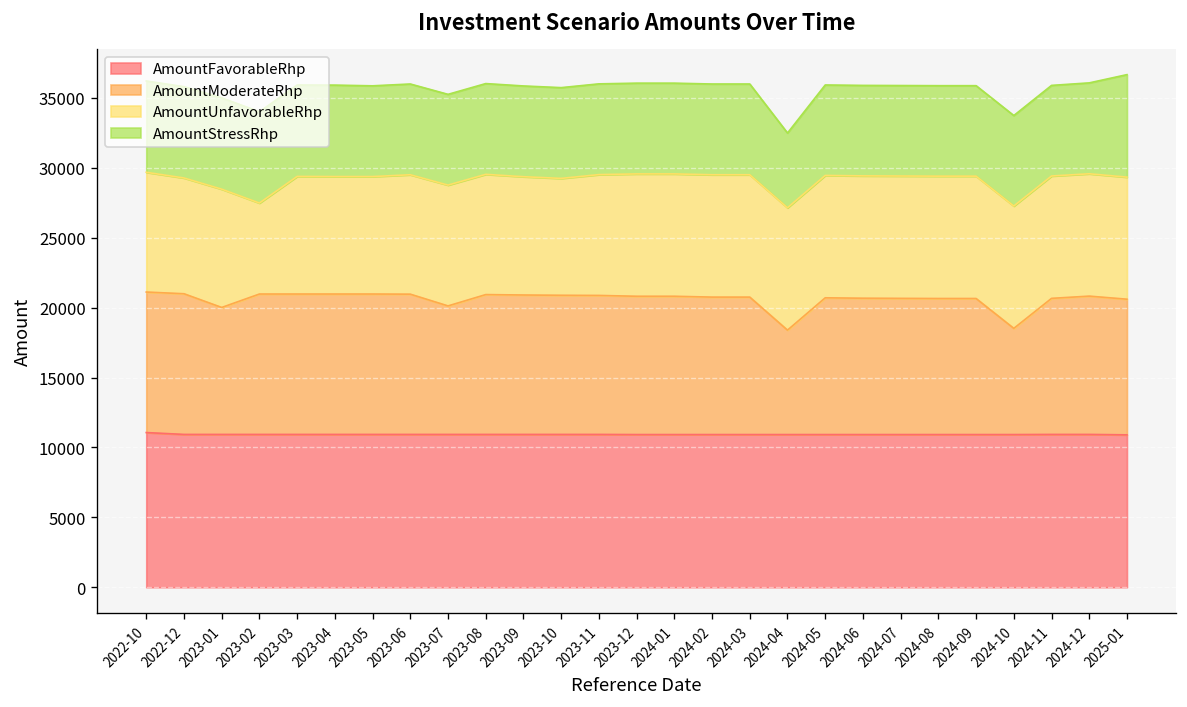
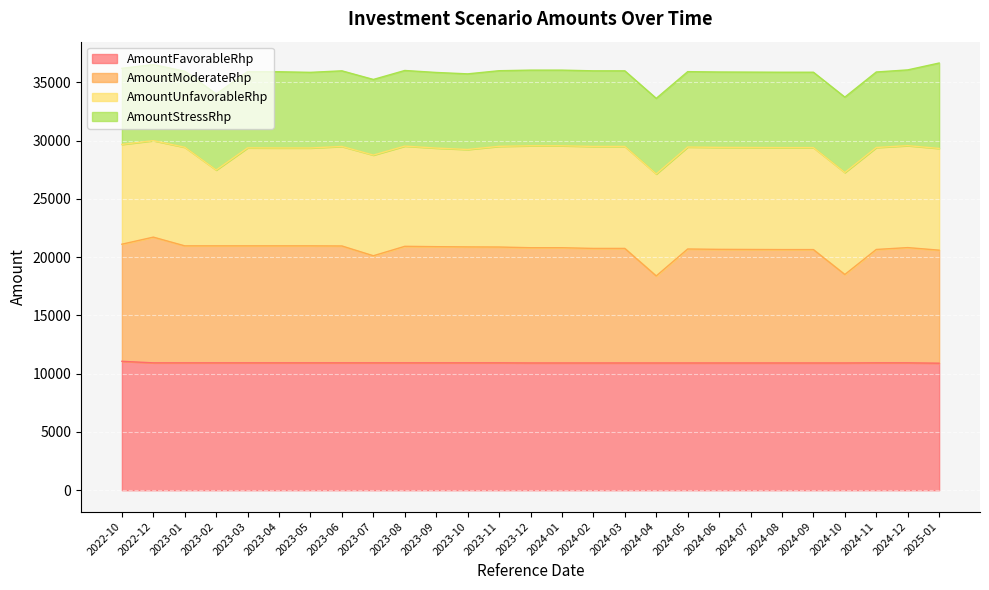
AmountModerateRhp, 2022-12: 10100 -> 10800
AmountModerateRhp, 2023-01: 9100 -> 10000
AmountStressRhp, 2024-04: 5300 -> 6500
